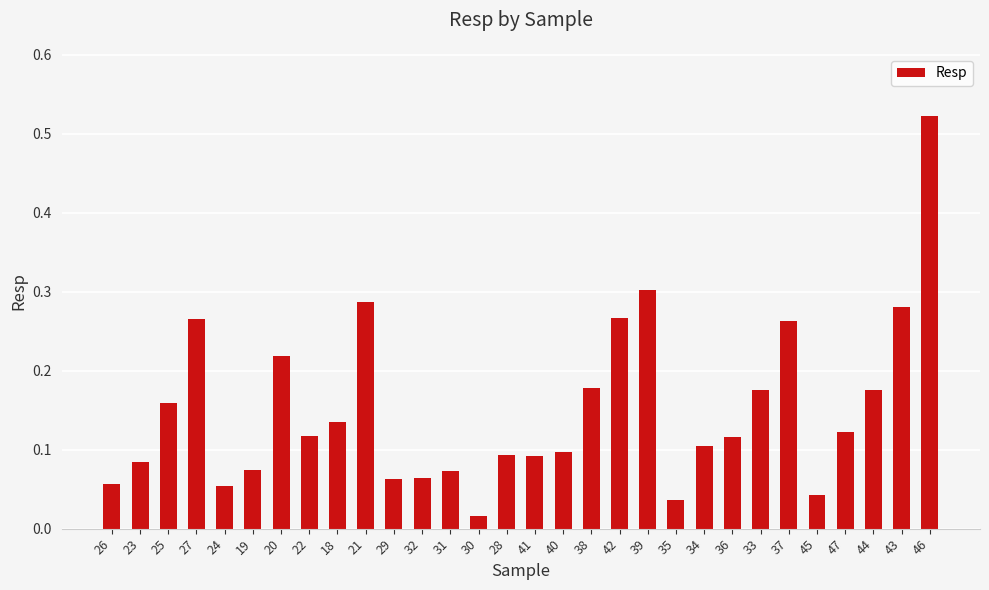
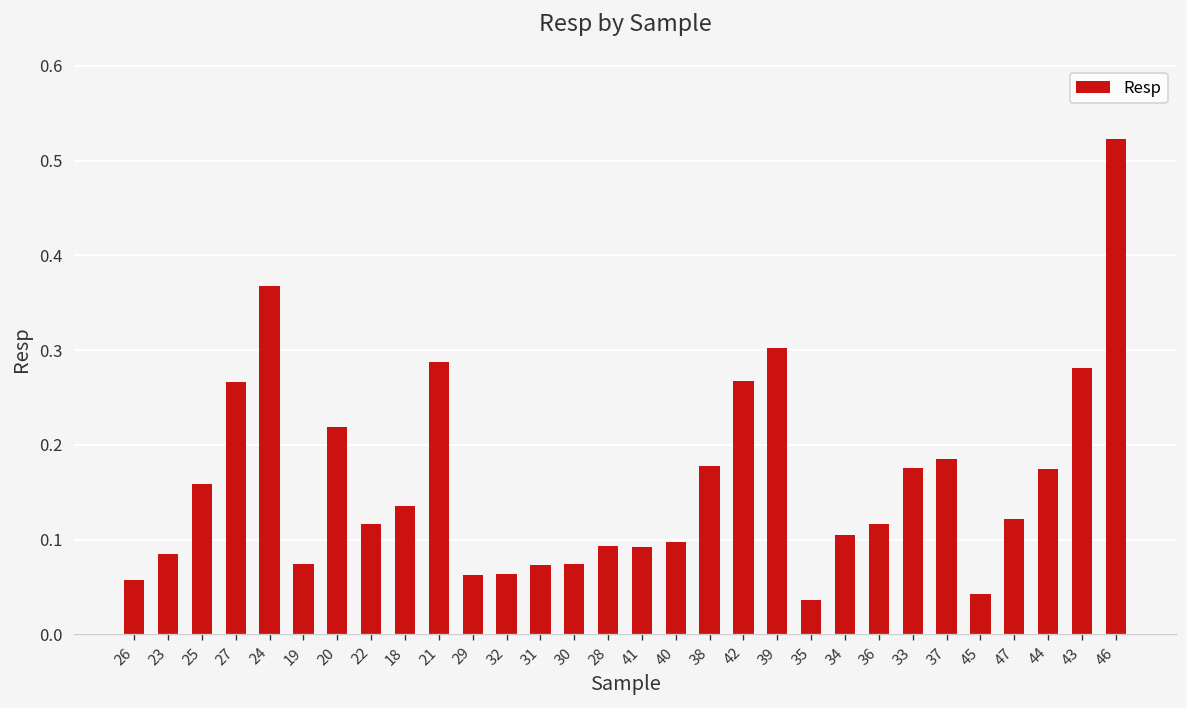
24: 0.05 -> 0.37
30: 0.02 -> 0.07
37: 0.26 -> 0.19
